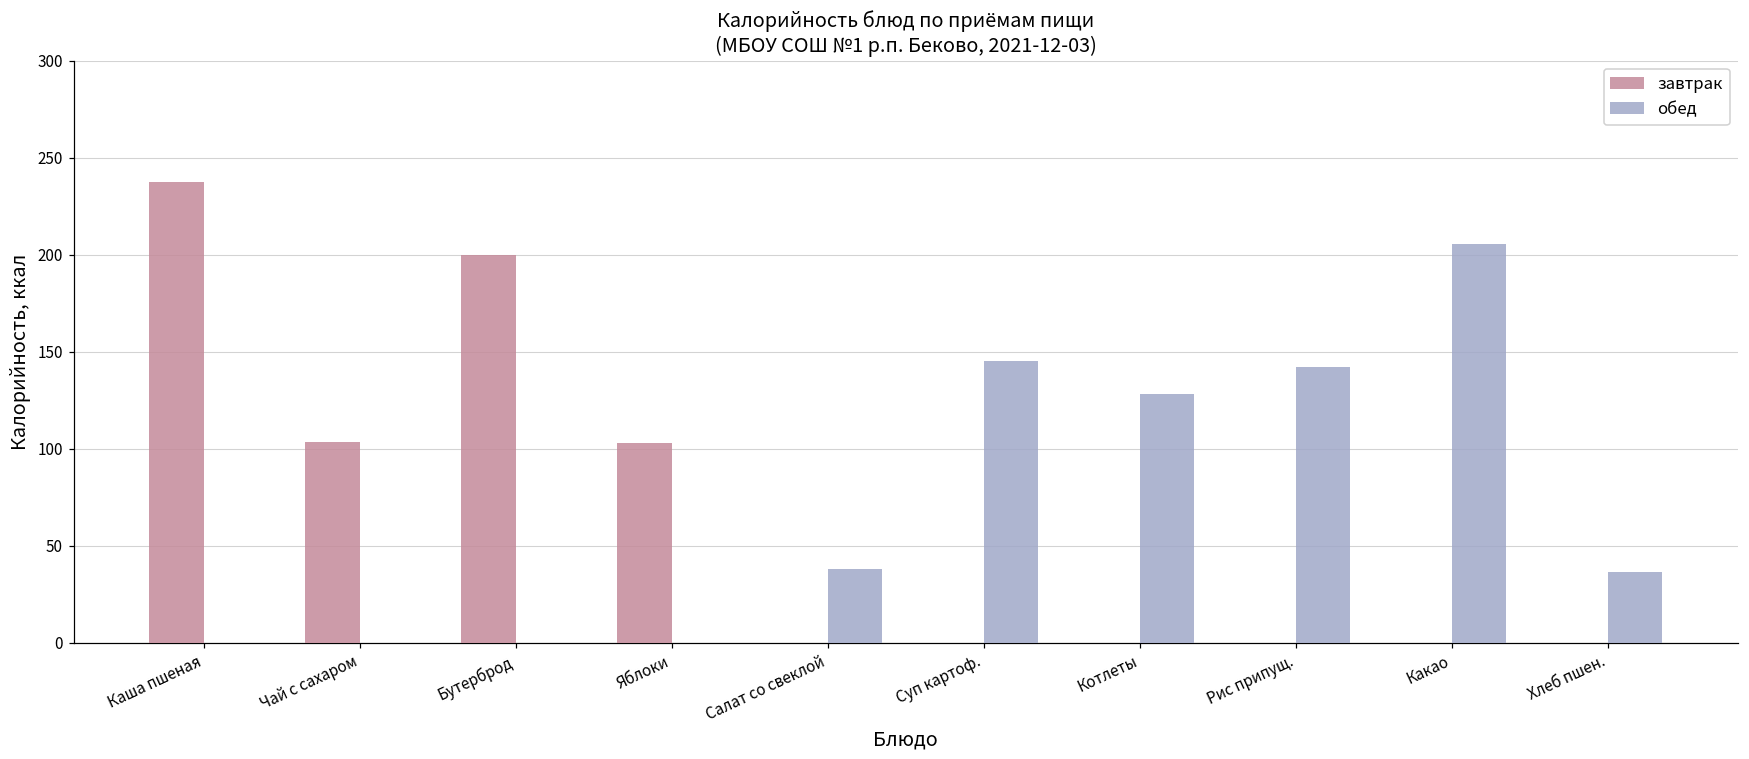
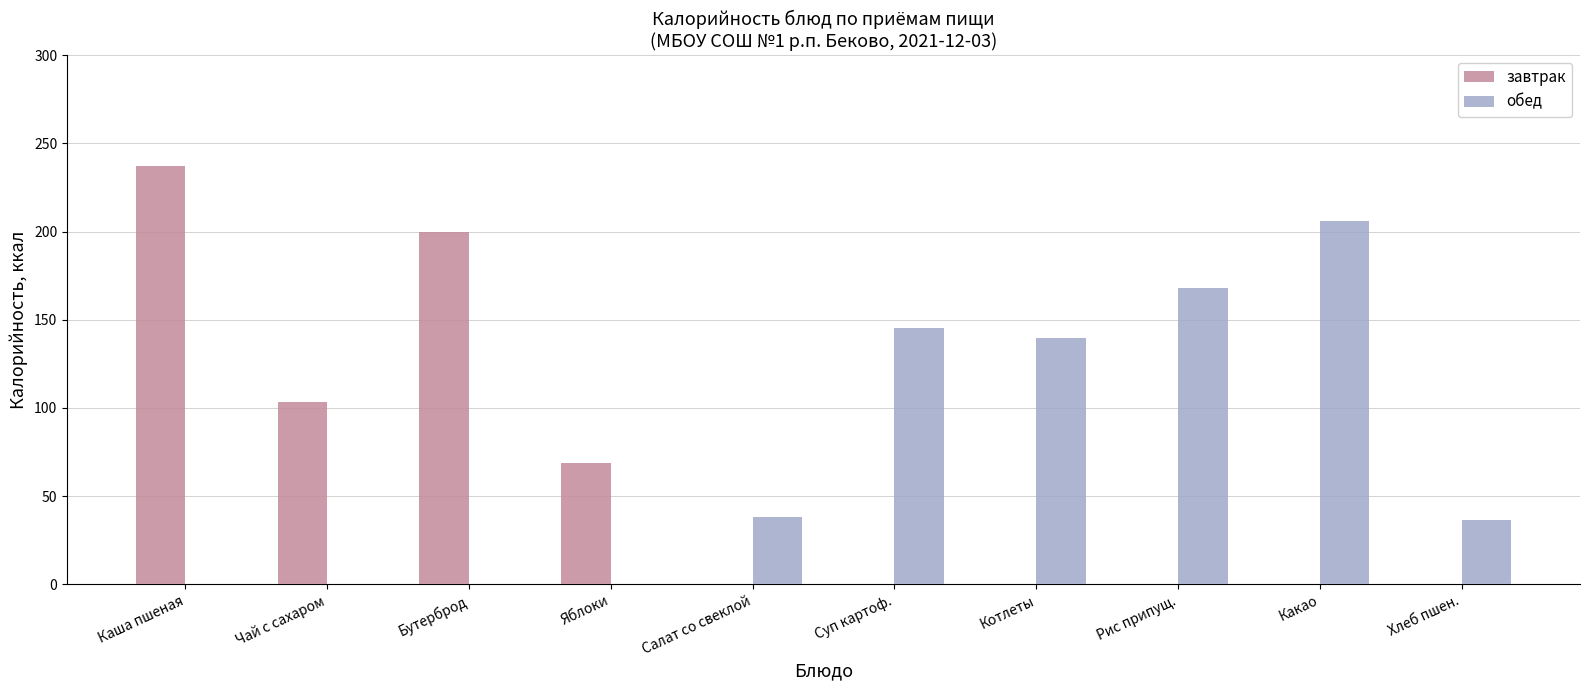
завтрак, Яблоки: 103 -> 69
обед, Котлеты: 128 -> 140
обед, Рис припущ.: 142 -> 168
